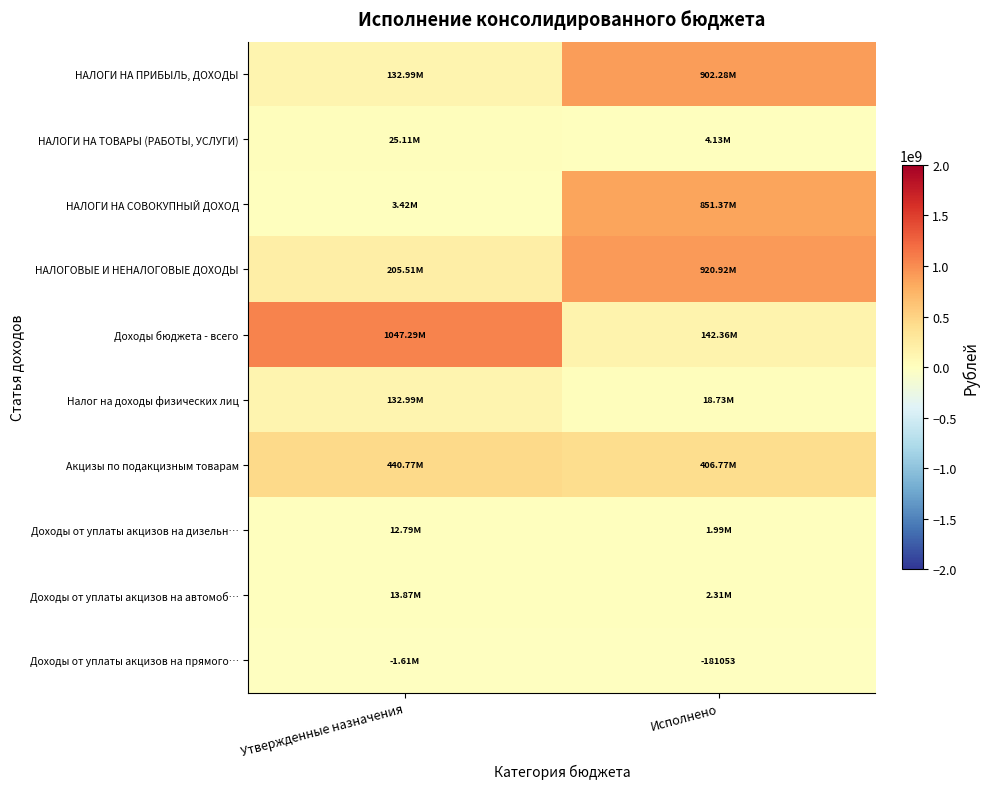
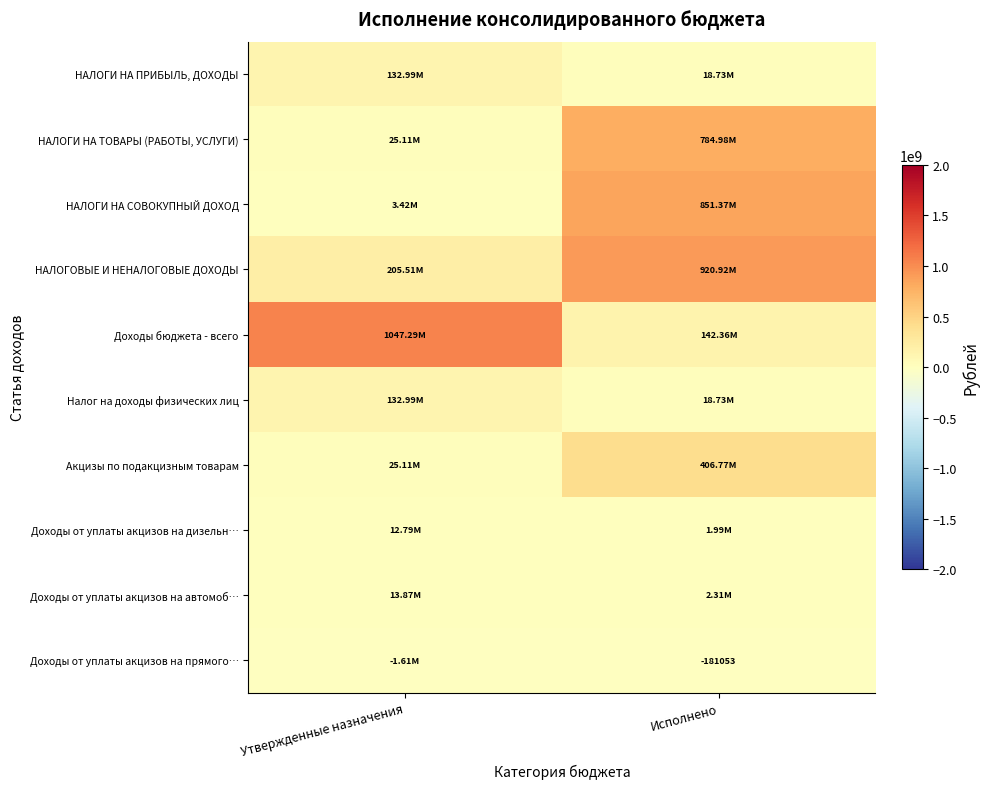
НАЛОГИ НА ПРИБЫЛЬ, ДОХОДЫ, Исполнено: 902.28M -> 18.73M
НАЛОГИ НА ТОВАРЫ (РАБОТЫ, УСЛУГИ), Исполнено: 4.13M -> 784.98M
Акцизы по подакцизным товарам, Утвержденные назначения: 440.77M -> 25.11M
